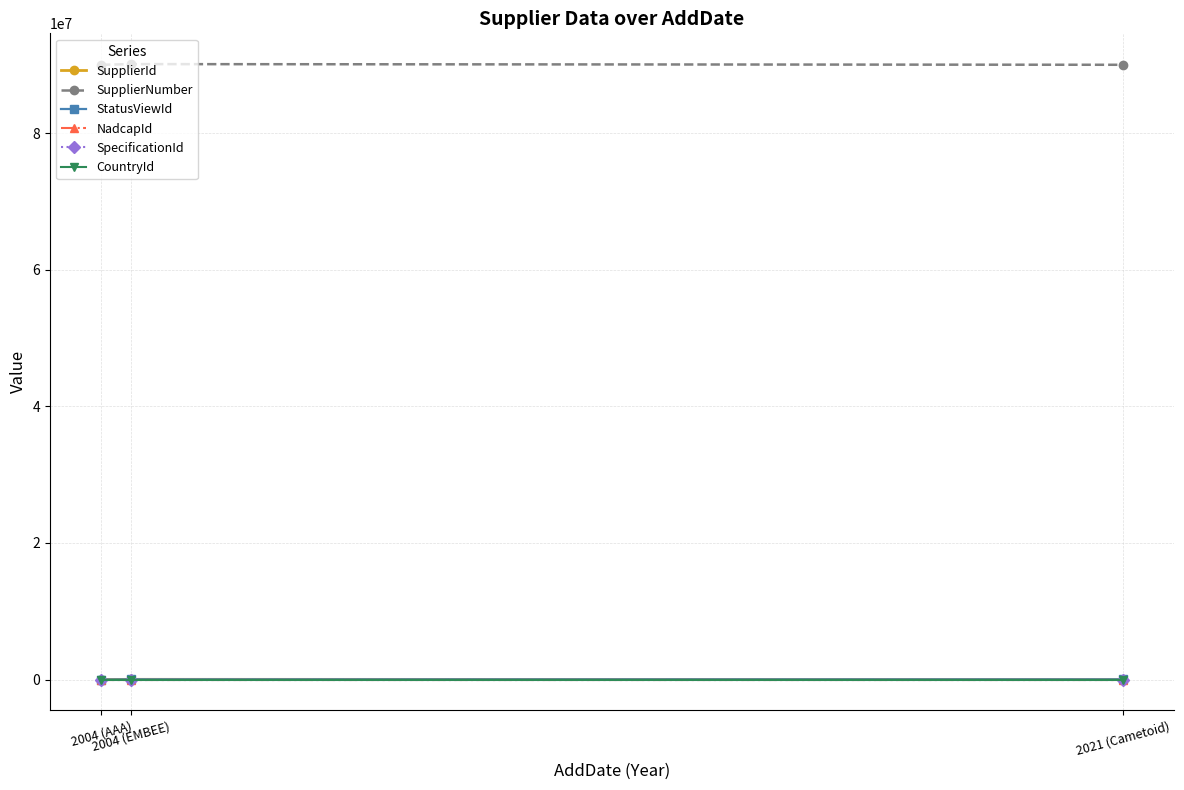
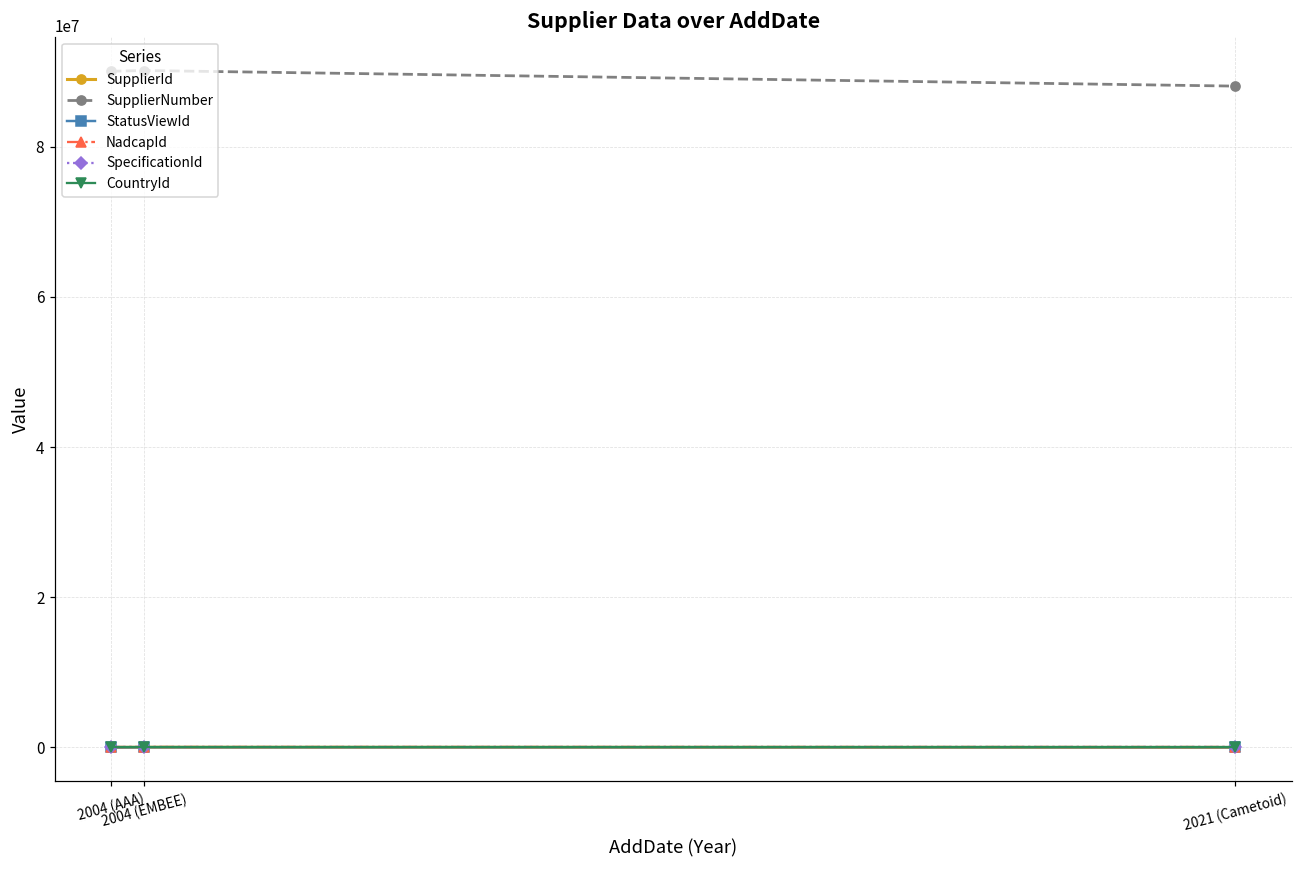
SupplierNumber, 2021 (Cametoid): 90000000 -> 88000000
